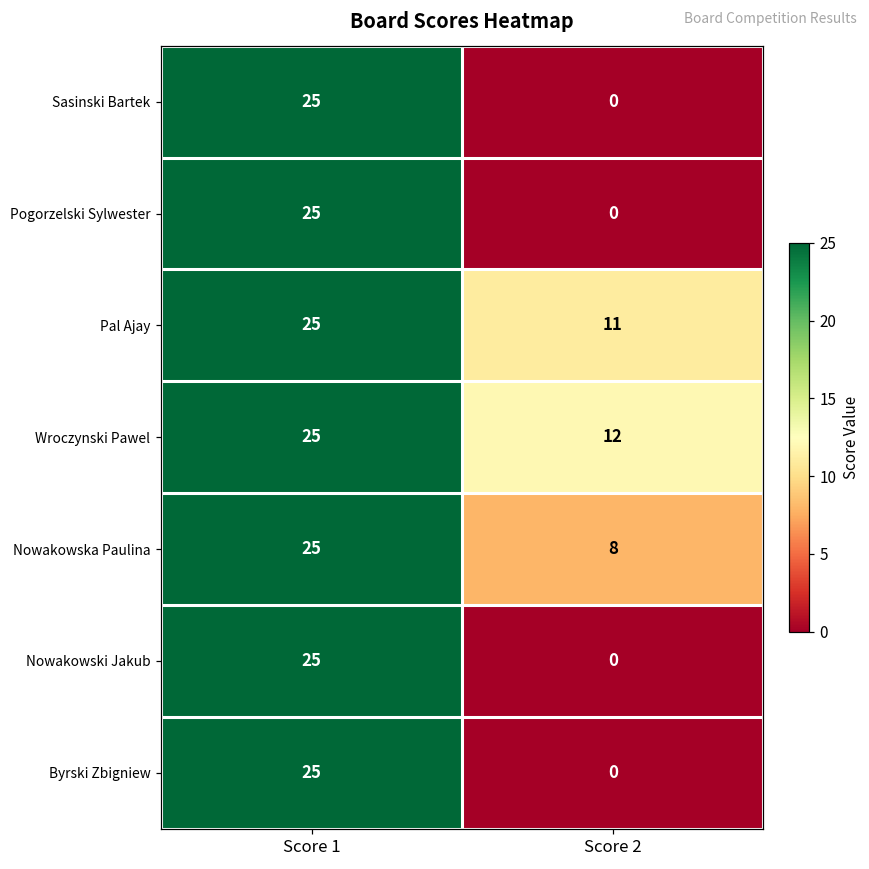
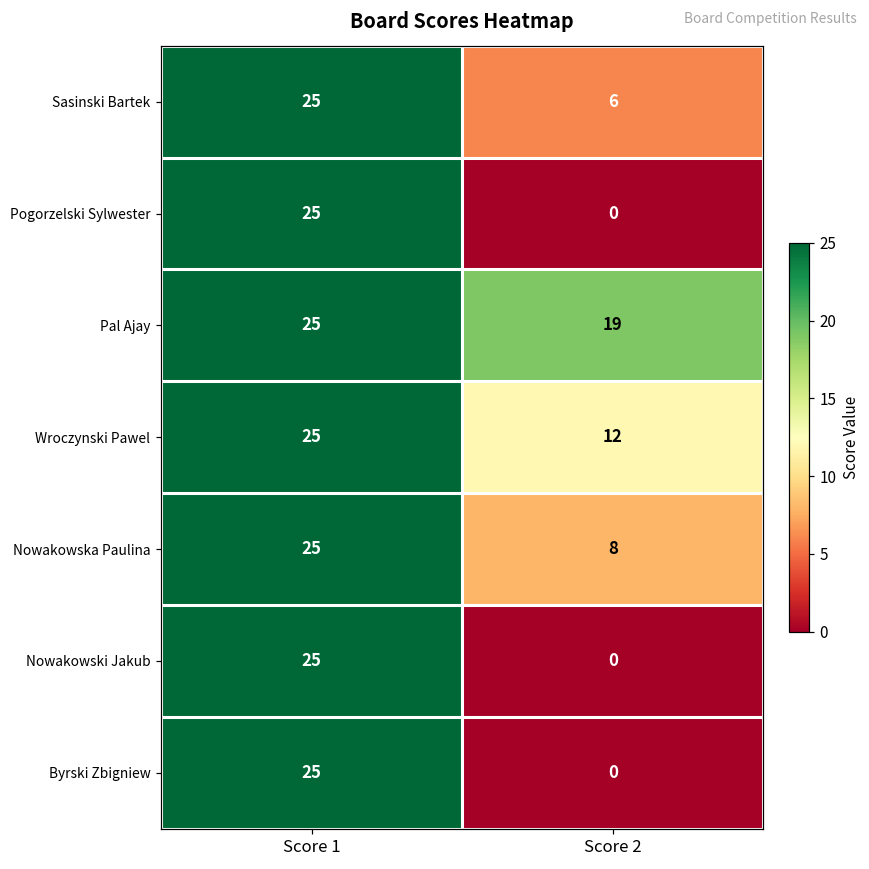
Sasinski Bartek, Score 2: 0 -> 6
Pal Ajay, Score 2: 11 -> 19
